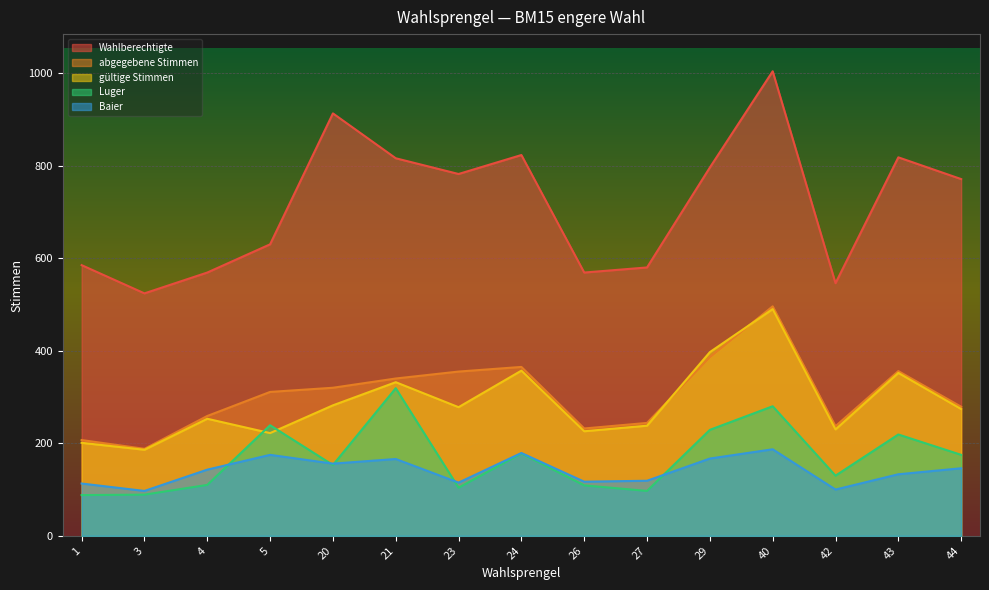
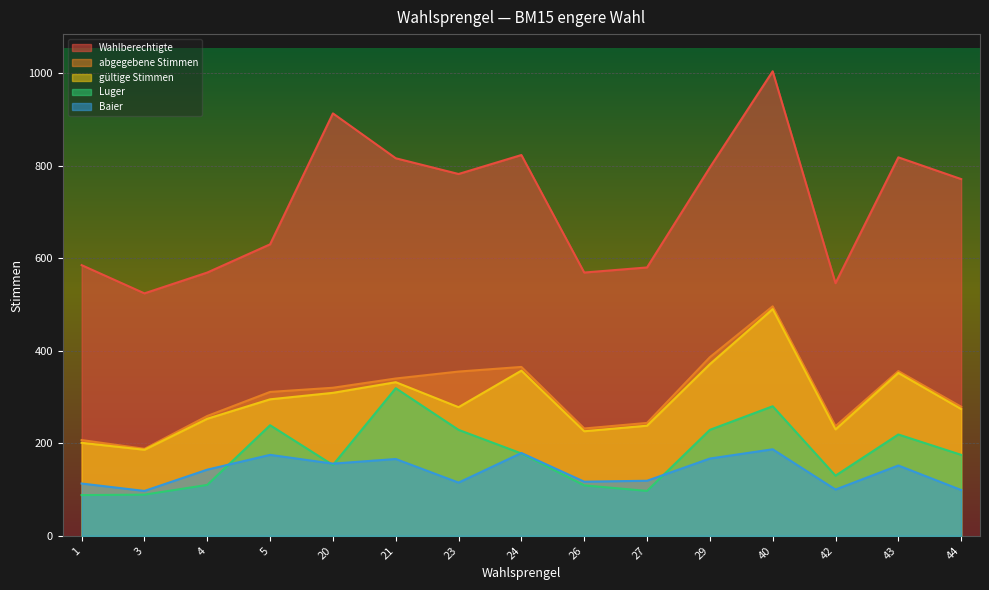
gültige Stimmen, 5: 220 -> 300
gültige Stimmen, 20: 280 -> 310
Luger, 23: 100 -> 230
gültige Stimmen, 29: 400 -> 370
Baier, 43: 130 -> 150
Baier, 44: 150 -> 100
